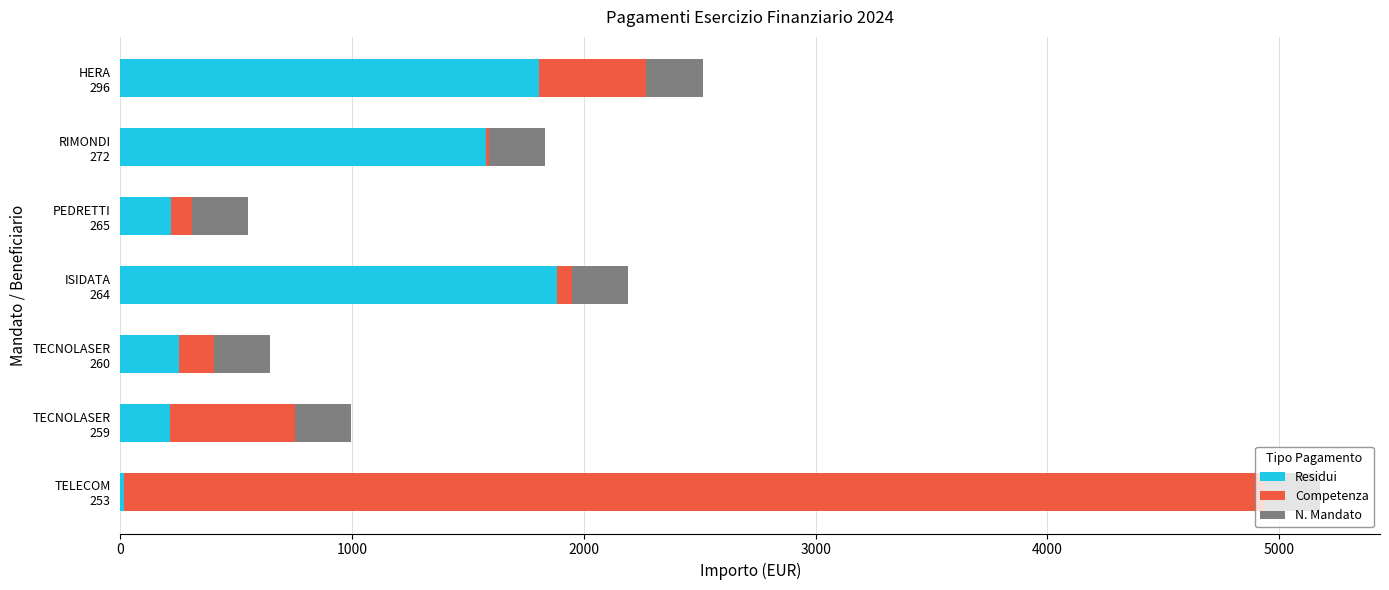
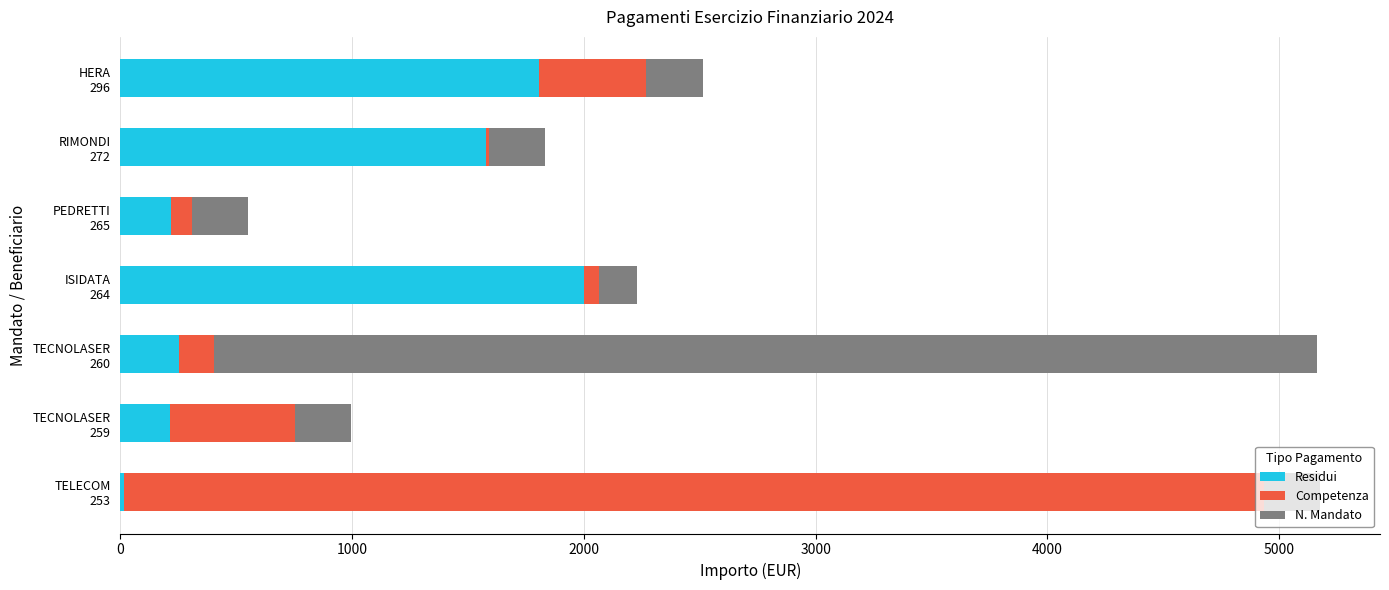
Residui, ISIDATA 264: 1880 -> 2000
N. Mandato, ISIDATA 264: 240 -> 170
N. Mandato, TECNOLASER 260: 240 -> 4760
